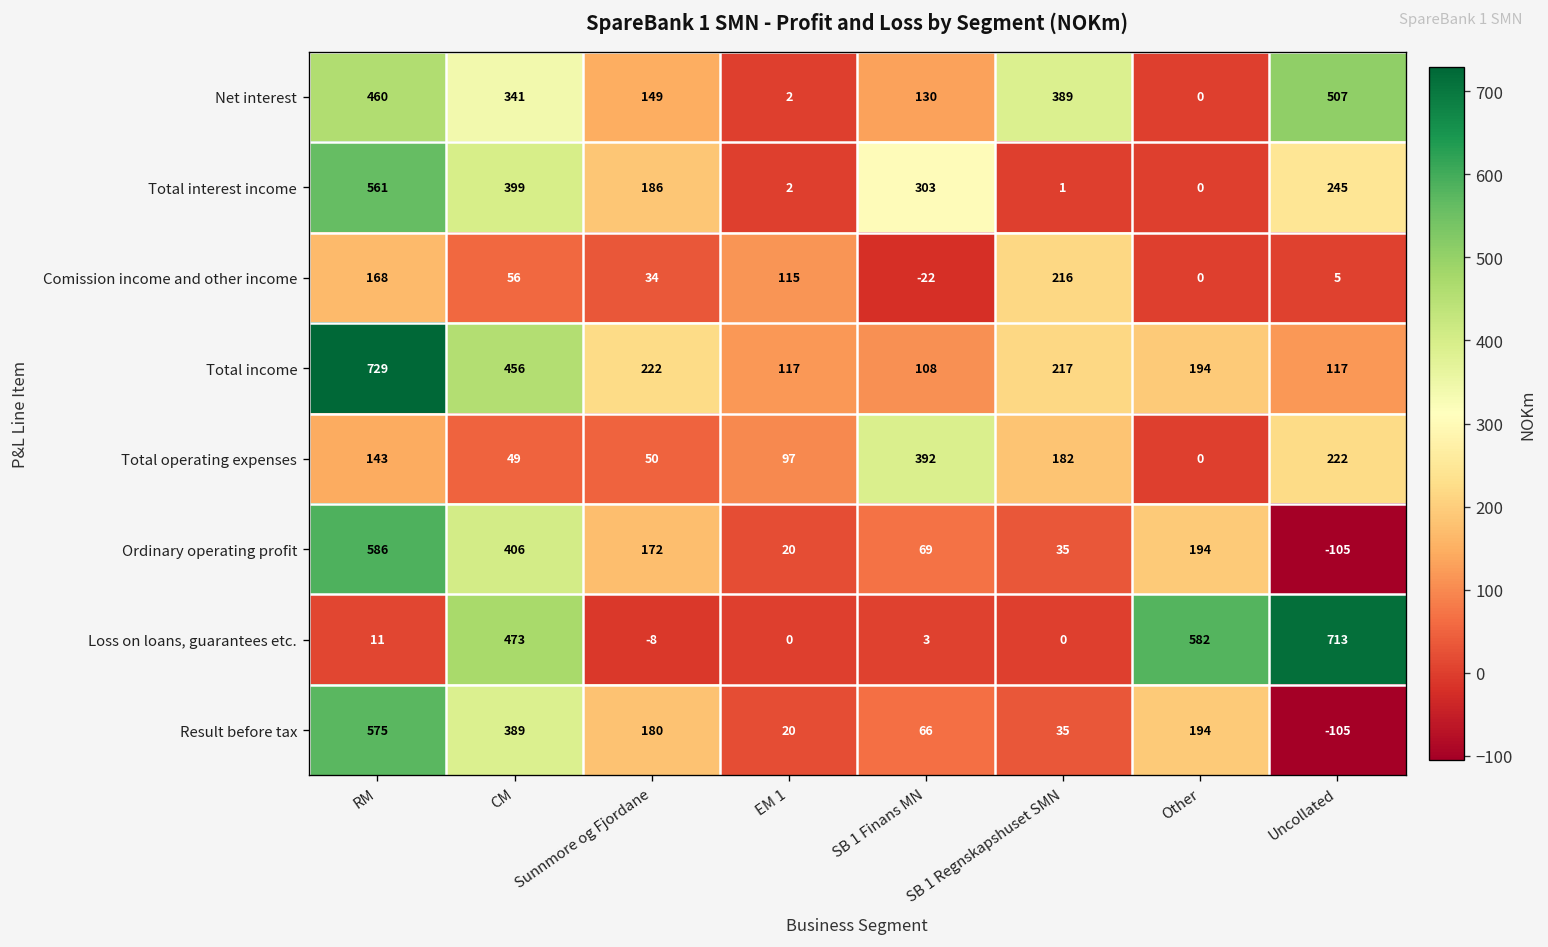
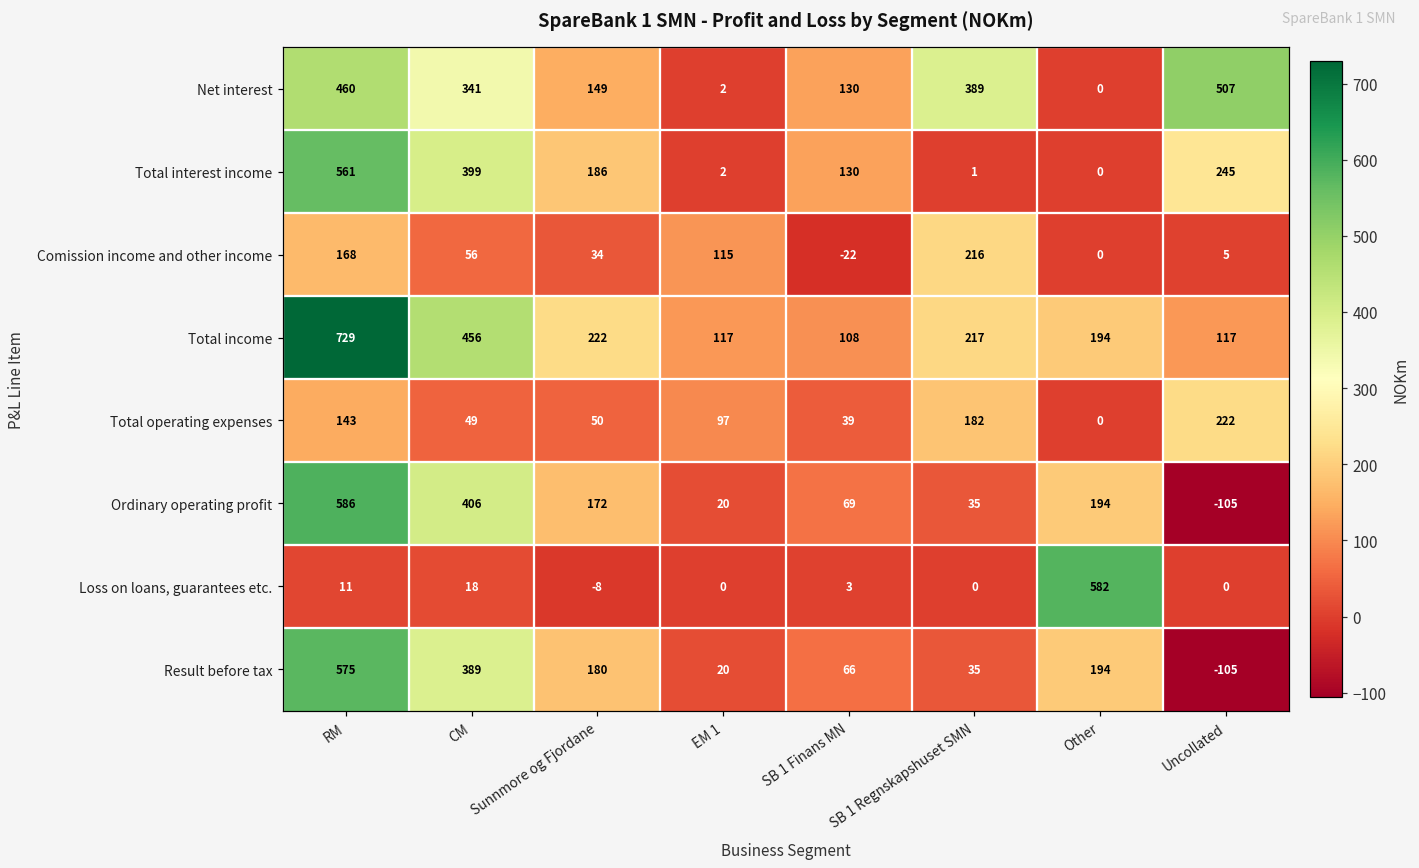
Total interest income, SB 1 Finans MN: 303 -> 130
Total operating expenses, SB 1 Finans MN: 392 -> 39
Loss on loans, guarantees etc., CM: 473 -> 18
Loss on loans, guarantees etc., Uncollated: 713 -> 0
